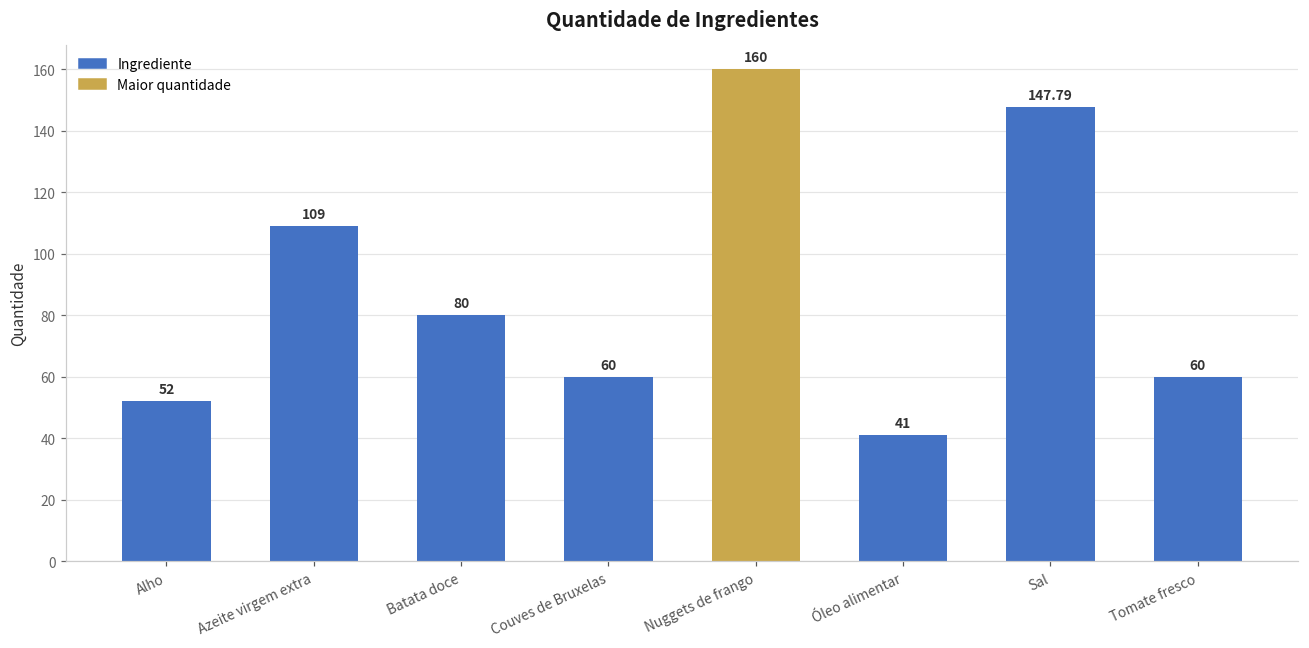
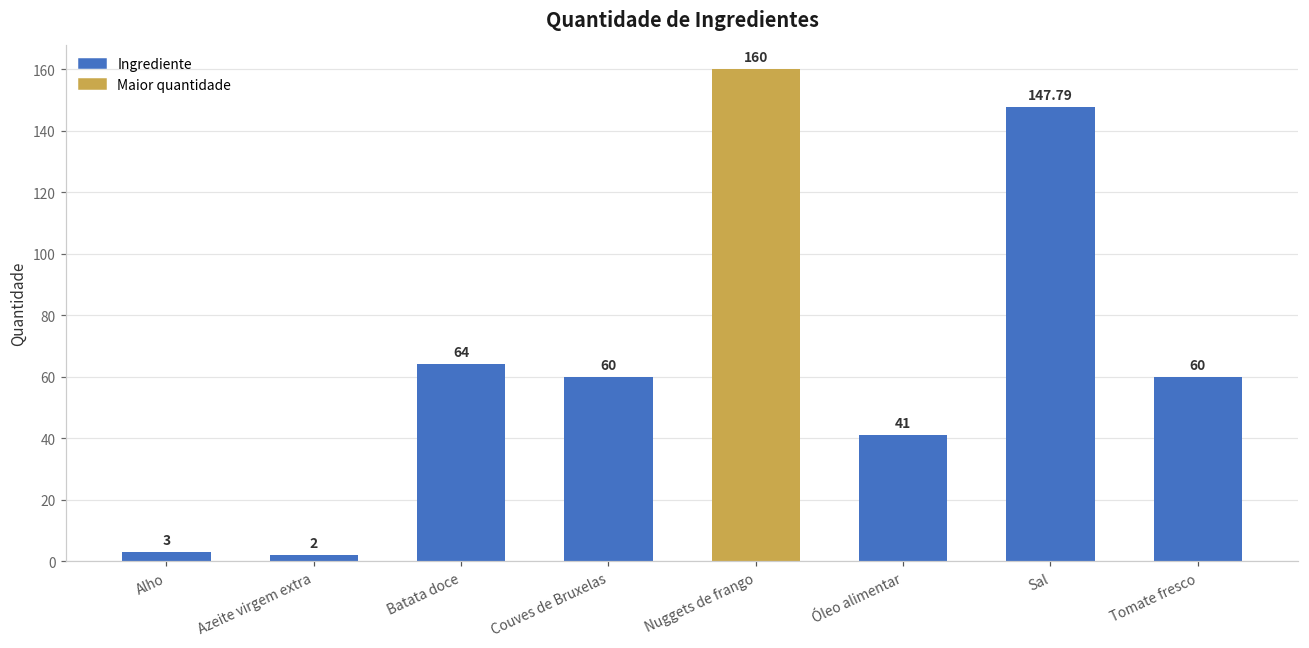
Alho: 52 -> 3
Azeite virgem extra: 109 -> 2
Batata doce: 80 -> 64
